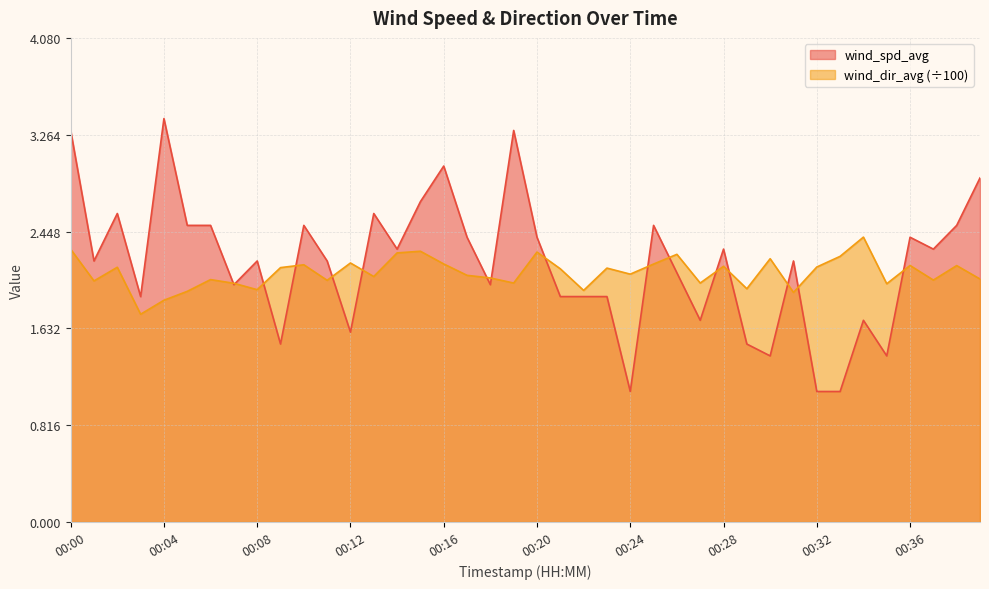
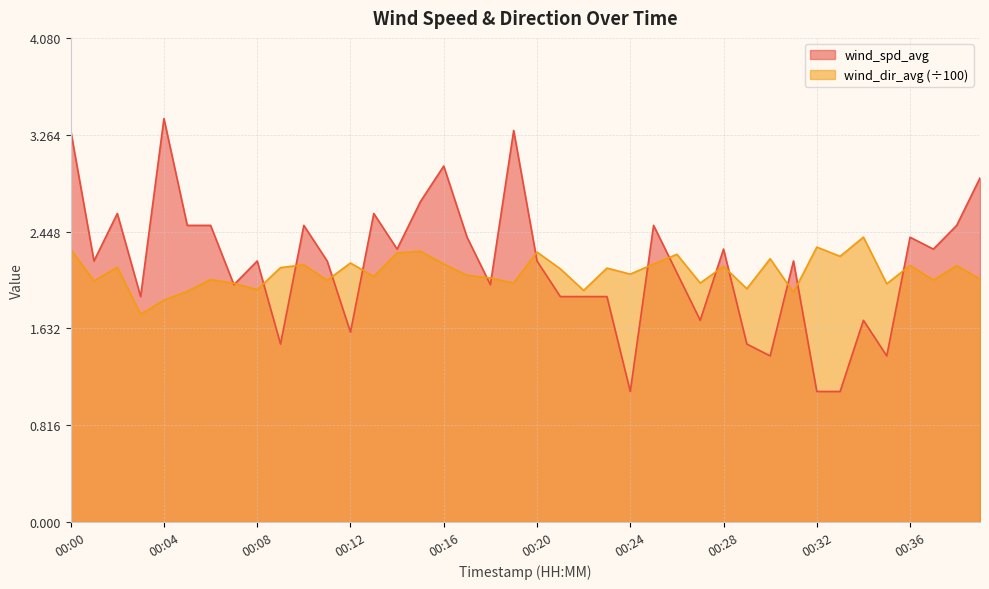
wind_spd_avg, 00:20: 2.4 -> 2.2
wind_dir_avg (÷100), 00:32: 2.15 -> 2.32
